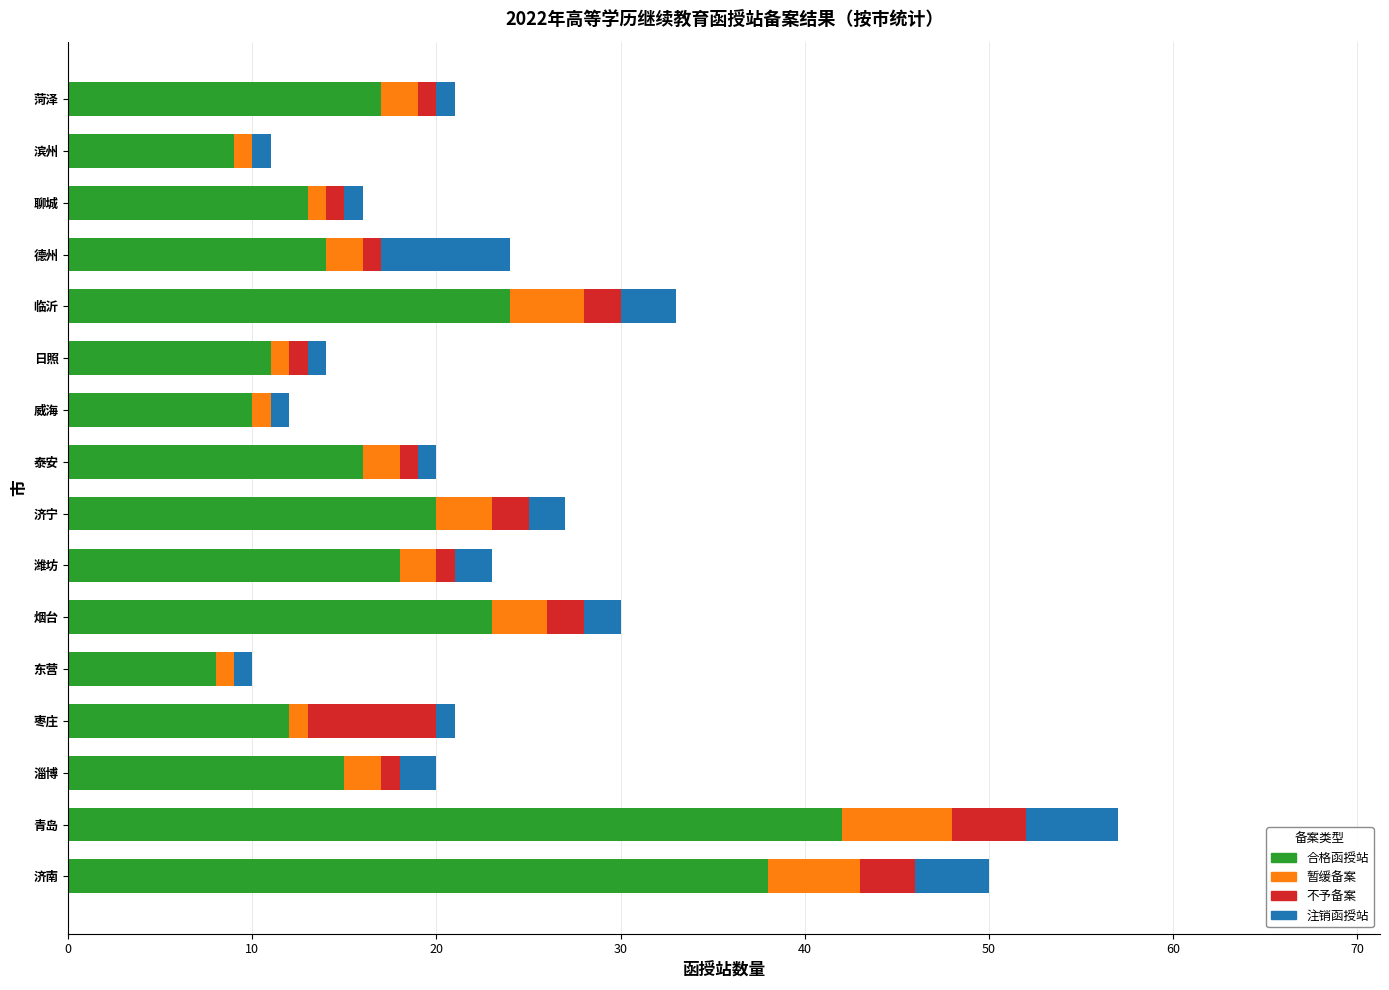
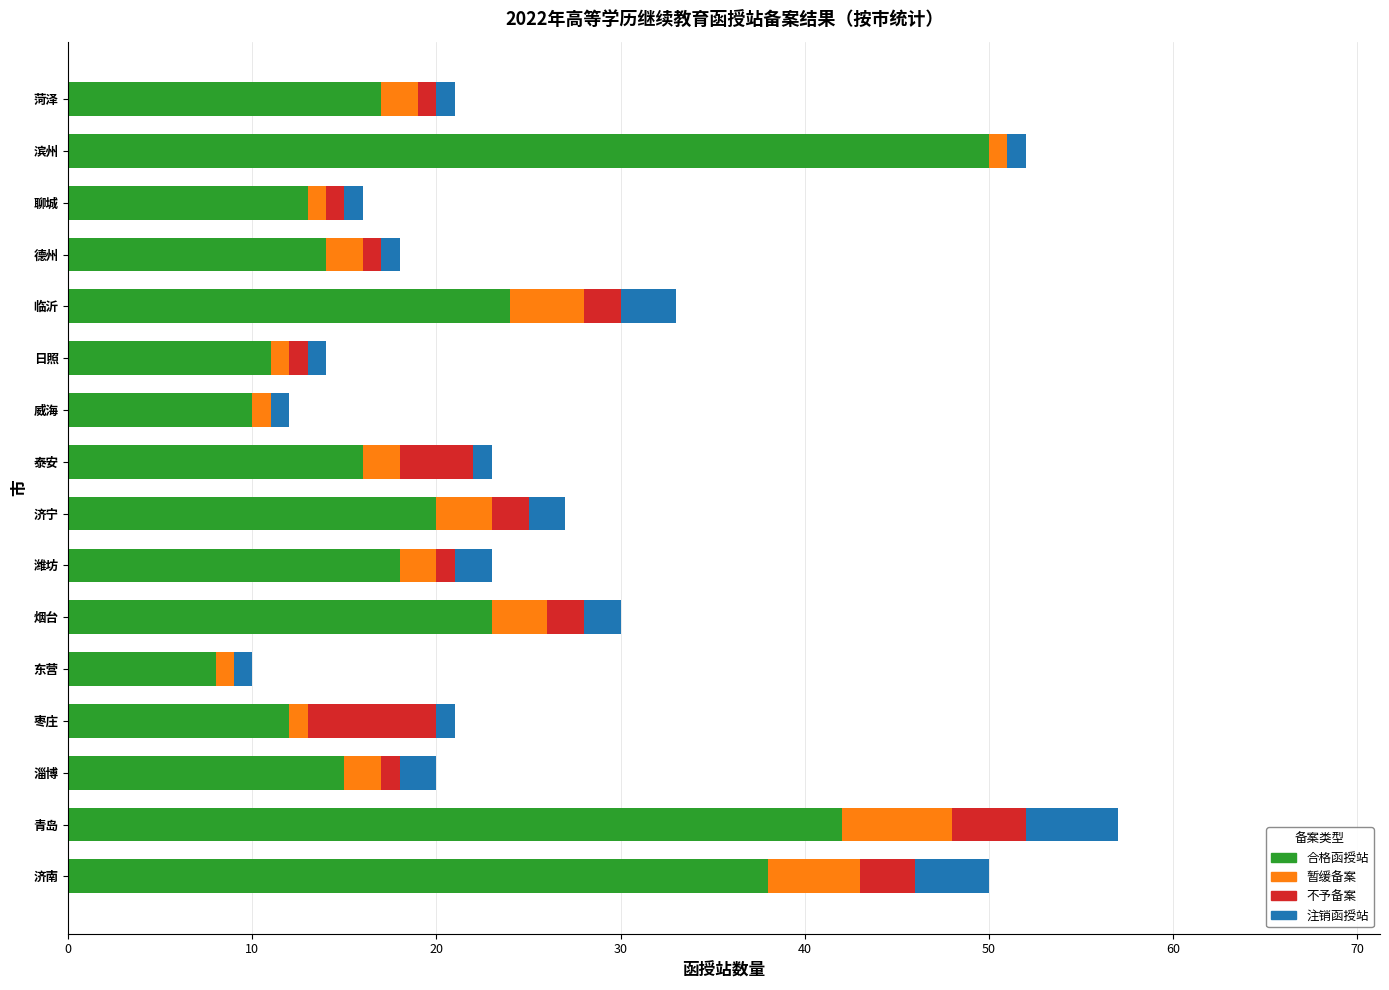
合格函授站, 滨州: 9 -> 50
注销函授站, 德州: 7 -> 1
不予备案, 泰安: 1 -> 4
